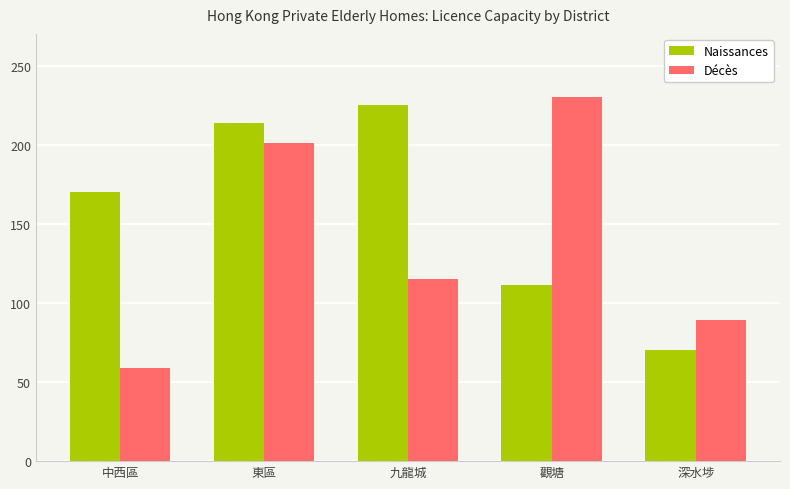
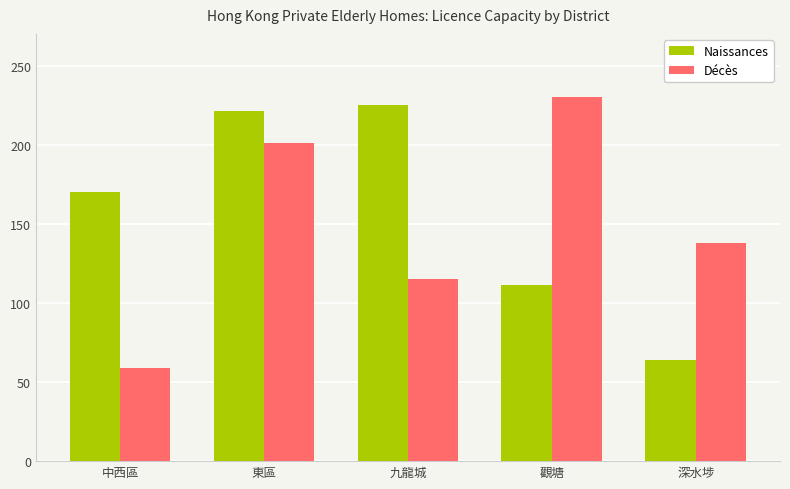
Naissances, 東區: 214 -> 221
Naissances, 深水埗: 70 -> 64
Décès, 深水埗: 89 -> 138
